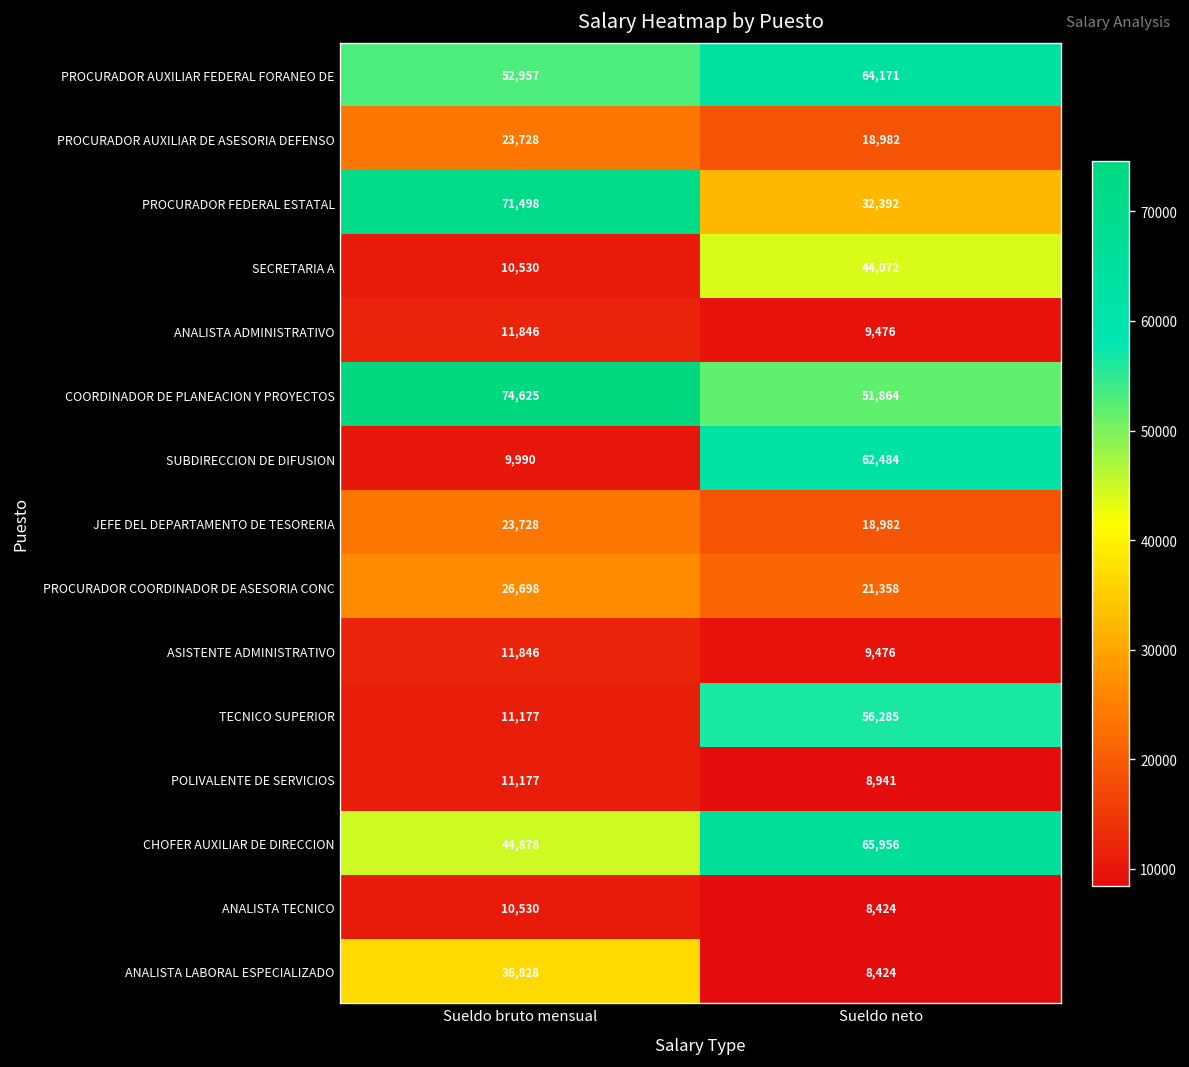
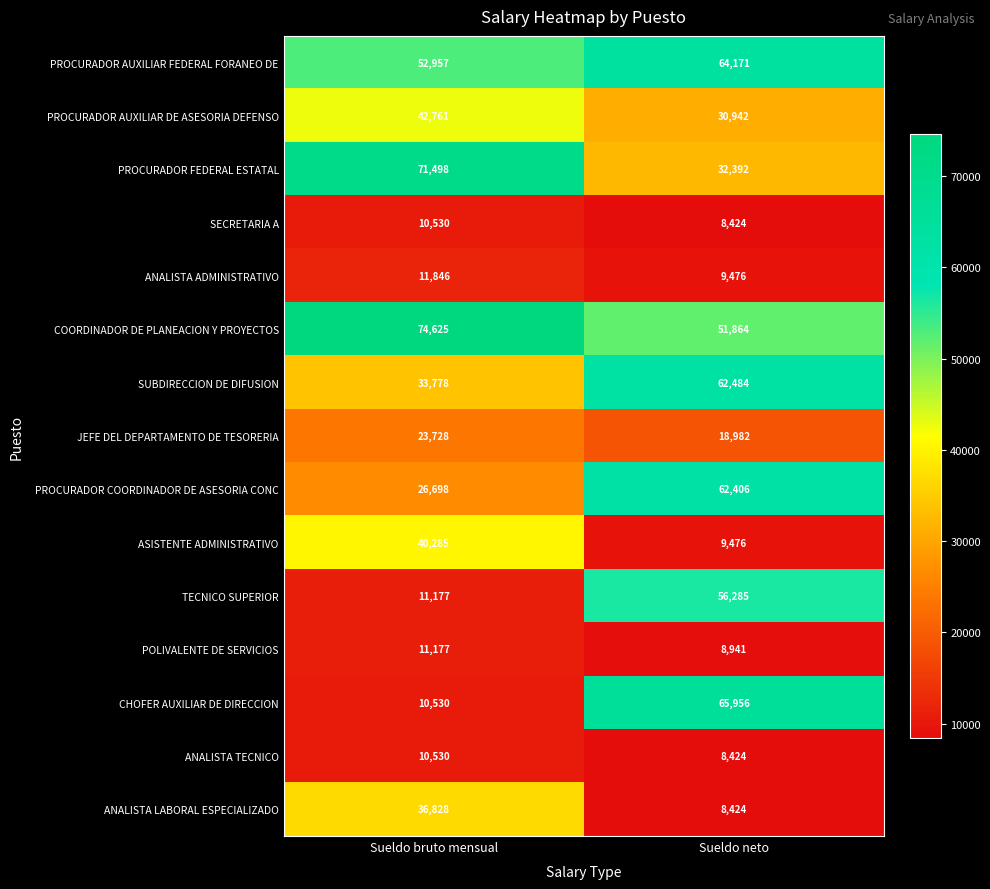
PROCURADOR AUXILIAR DE ASESORIA DEFENSO, Sueldo bruto mensual: 23,728 -> 42,761
PROCURADOR AUXILIAR DE ASESORIA DEFENSO, Sueldo neto: 18,982 -> 30,942
SECRETARIA A, Sueldo neto: 44,072 -> 8,424
SUBDIRECCION DE DIFUSION, Sueldo bruto mensual: 9,990 -> 33,778
PROCURADOR COORDINADOR DE ASESORIA CONC, Sueldo neto: 21,358 -> 62,406
ASISTENTE ADMINISTRATIVO, Sueldo bruto mensual: 11,846 -> 40,285
CHOFER AUXILIAR DE DIRECCION, Sueldo bruto mensual: 44,878 -> 10,530
